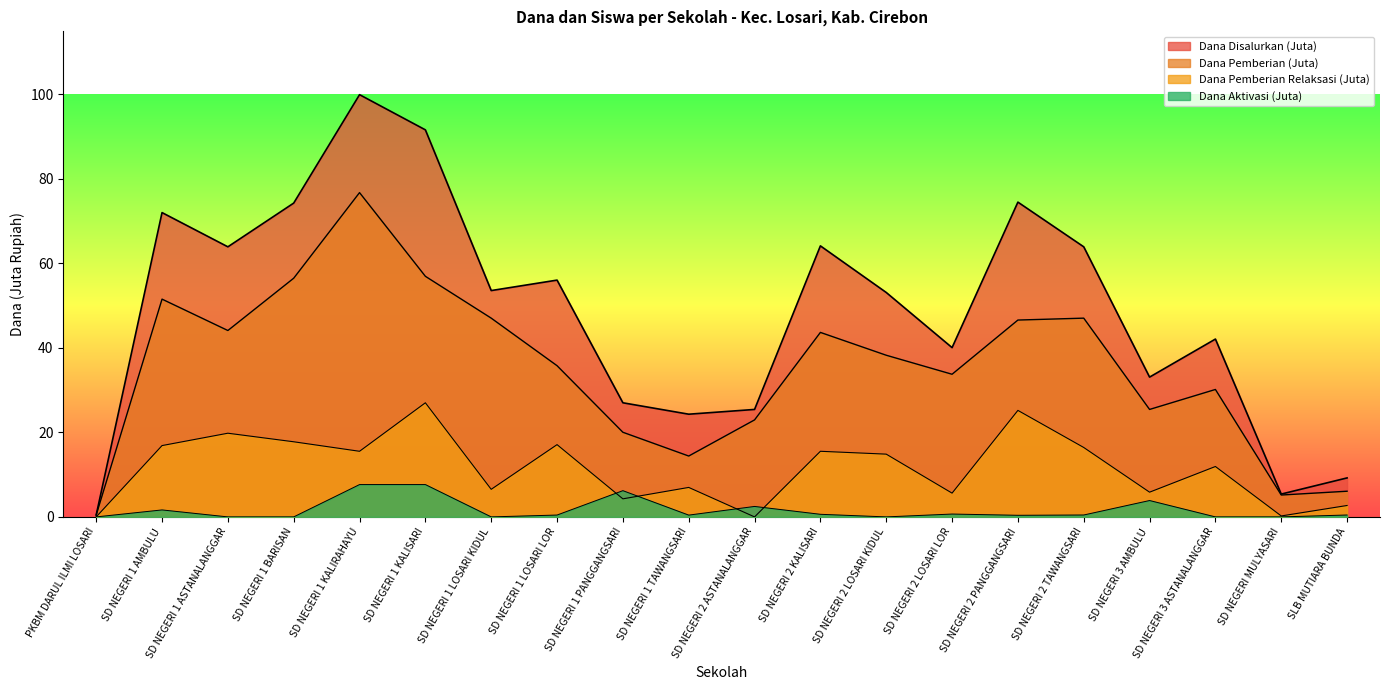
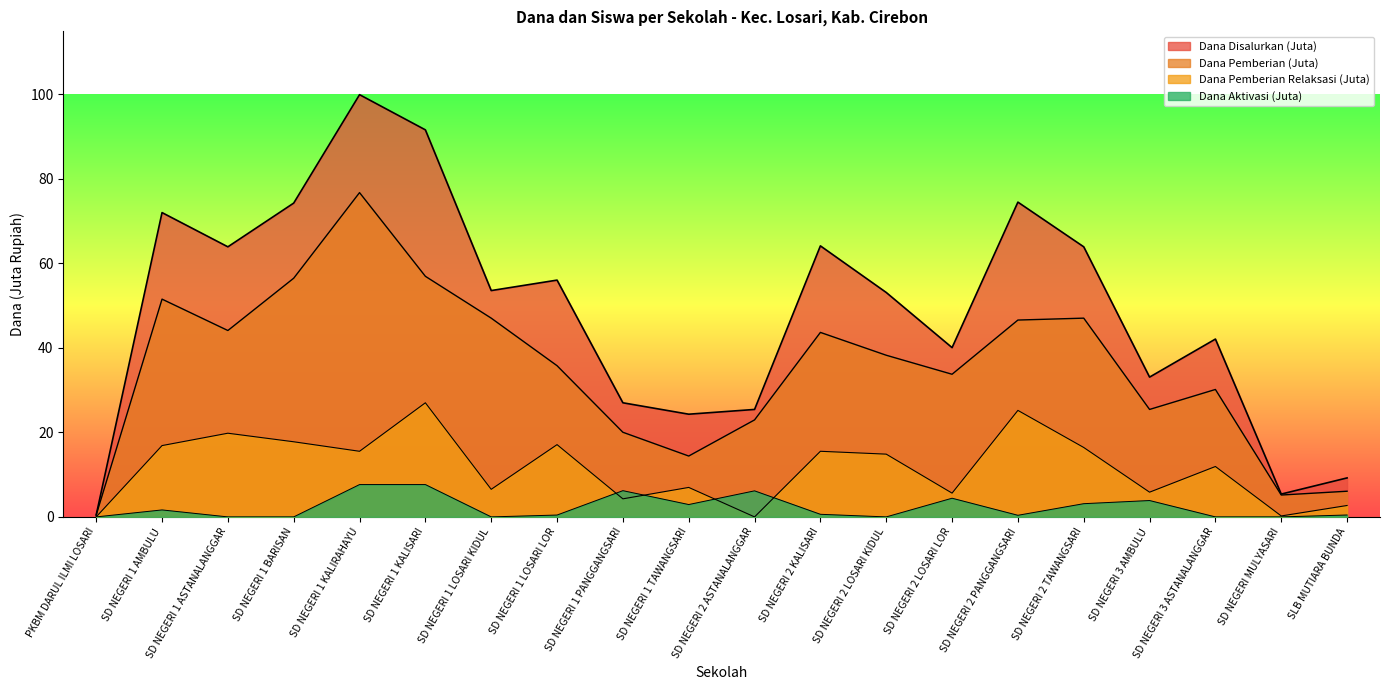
Dana Aktivasi (Juta), SD NEGERI 1 TAWANGSARI: 0 -> 3
Dana Aktivasi (Juta), SD NEGERI 2 ASTANALANGGAR: 2 -> 6
Dana Aktivasi (Juta), SD NEGERI 2 LOSARI LOR: 1 -> 4
Dana Aktivasi (Juta), SD NEGERI 2 TAWANGSARI: 0 -> 3
